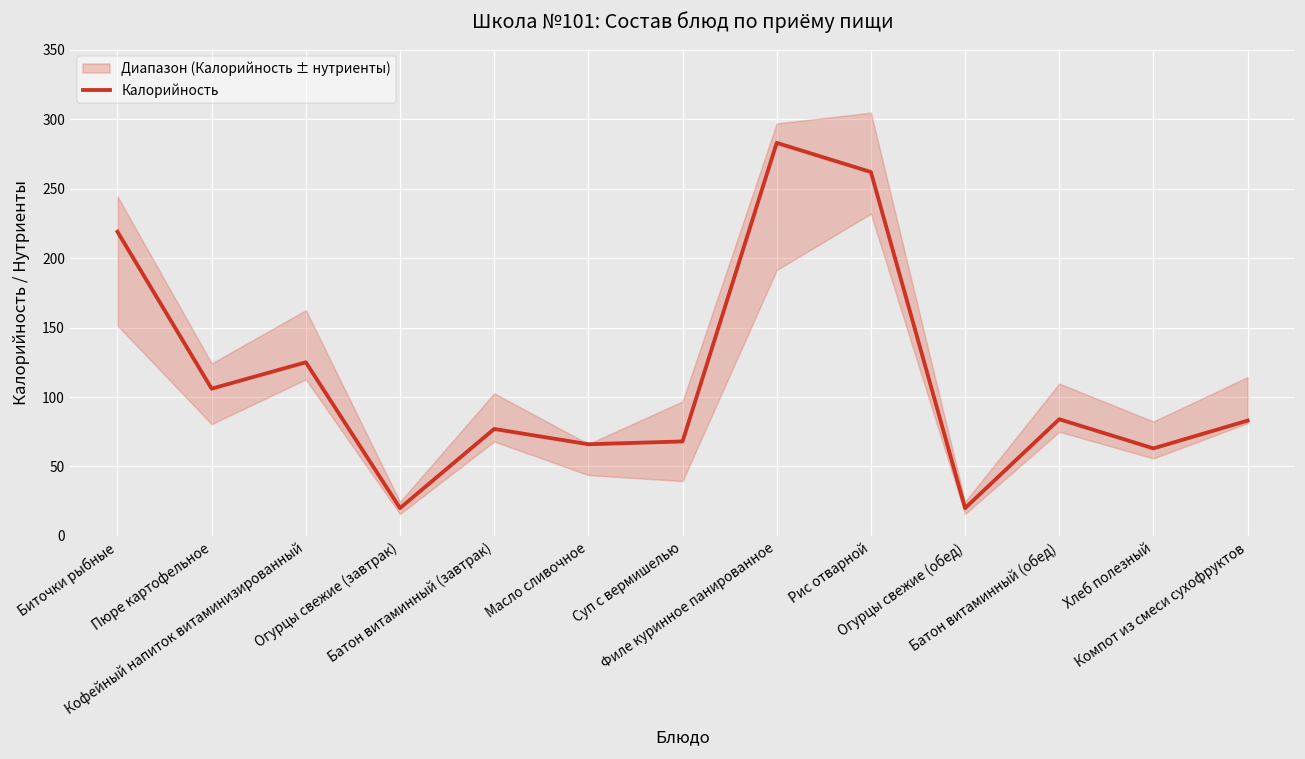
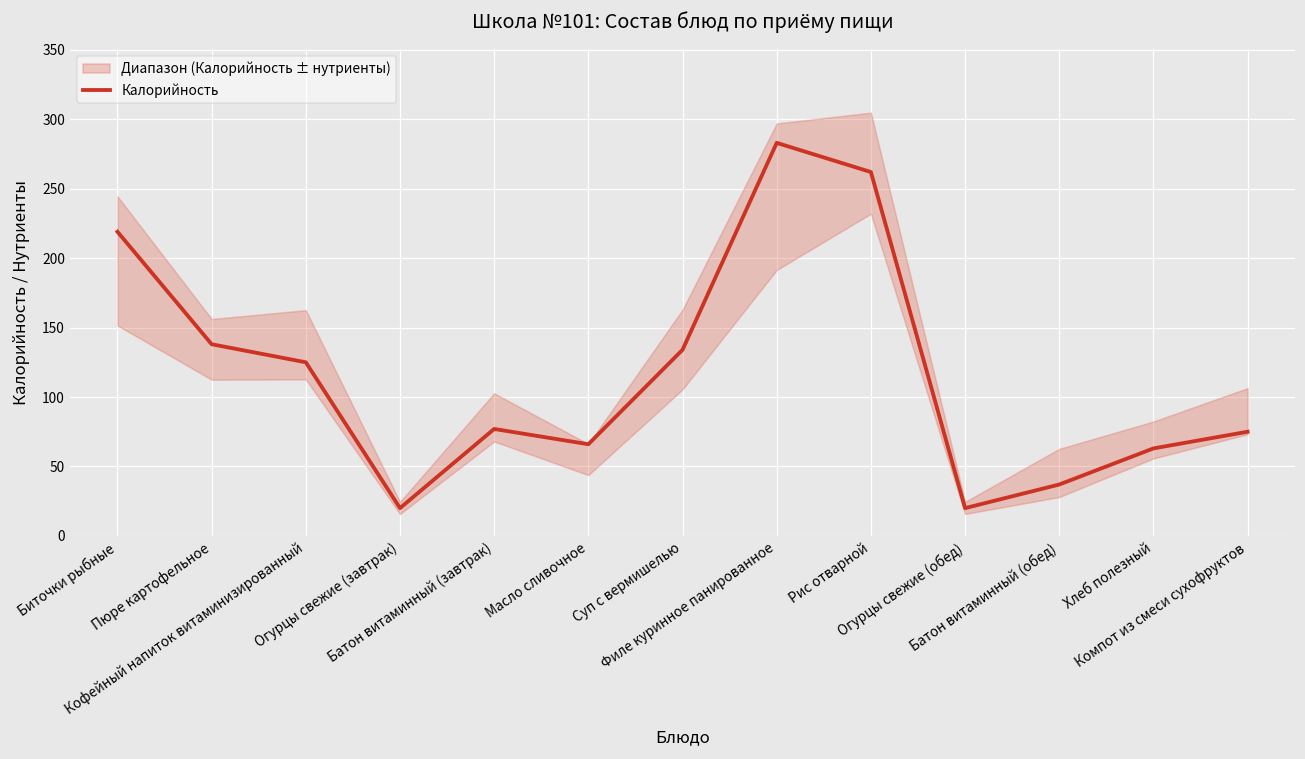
Калорийность, Пюре картофельное: 106 -> 138
Калорийность, Суп с вермишелью: 68 -> 134
Калорийность, Батон витаминный (обед): 84 -> 37
Калорийность, Компот из смеси сухофруктов: 83 -> 75
